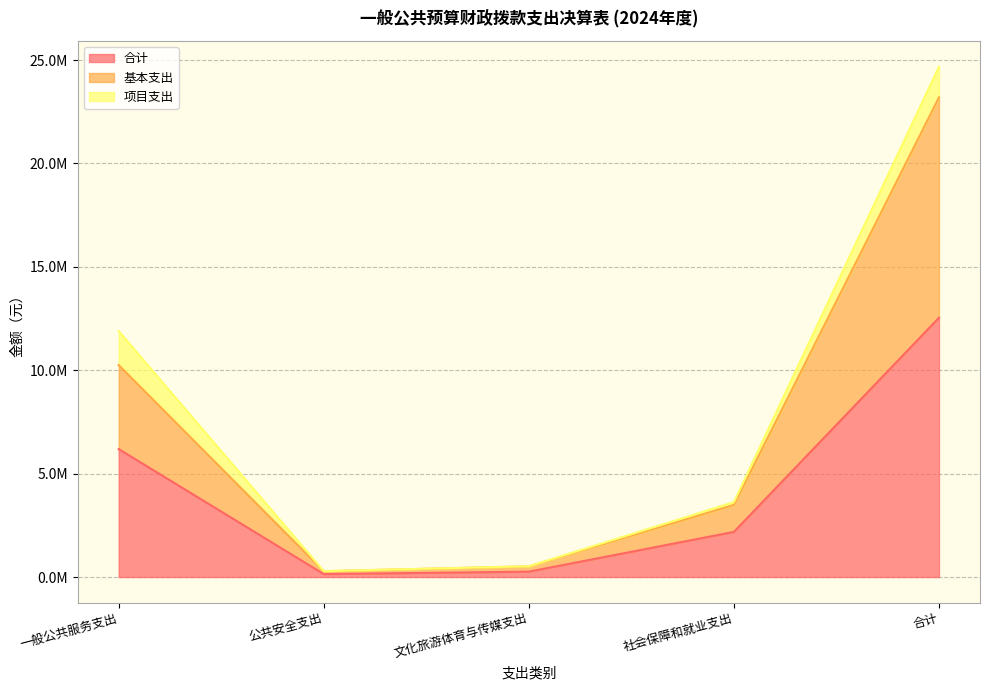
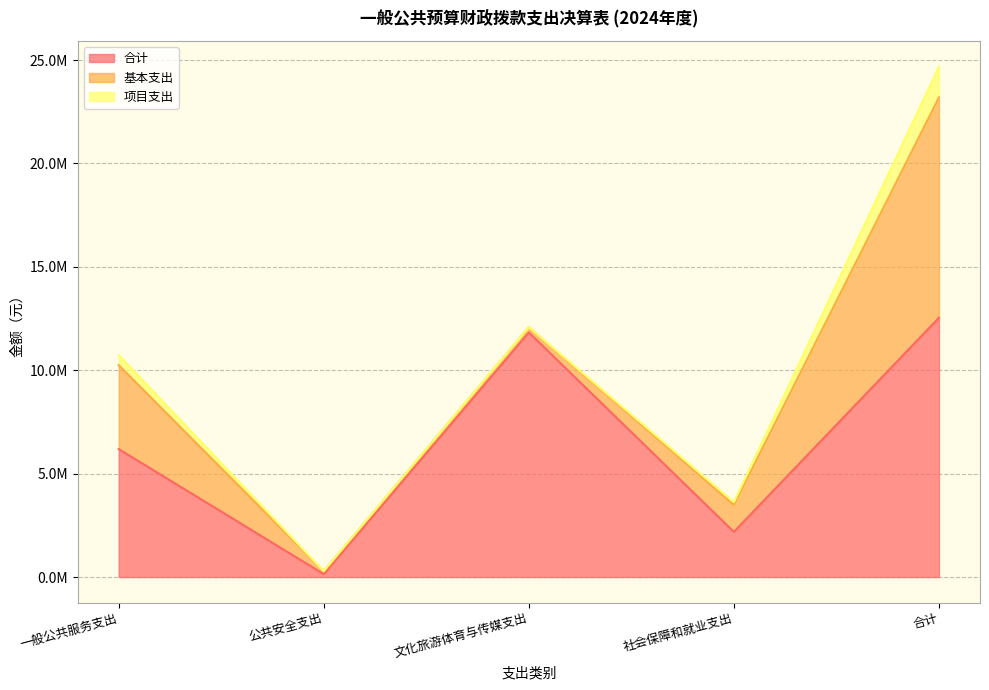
项目支出, 一般公共服务支出: 1600000 -> 500000
合计, 文化旅游体育与传媒支出: 300000 -> 11800000
